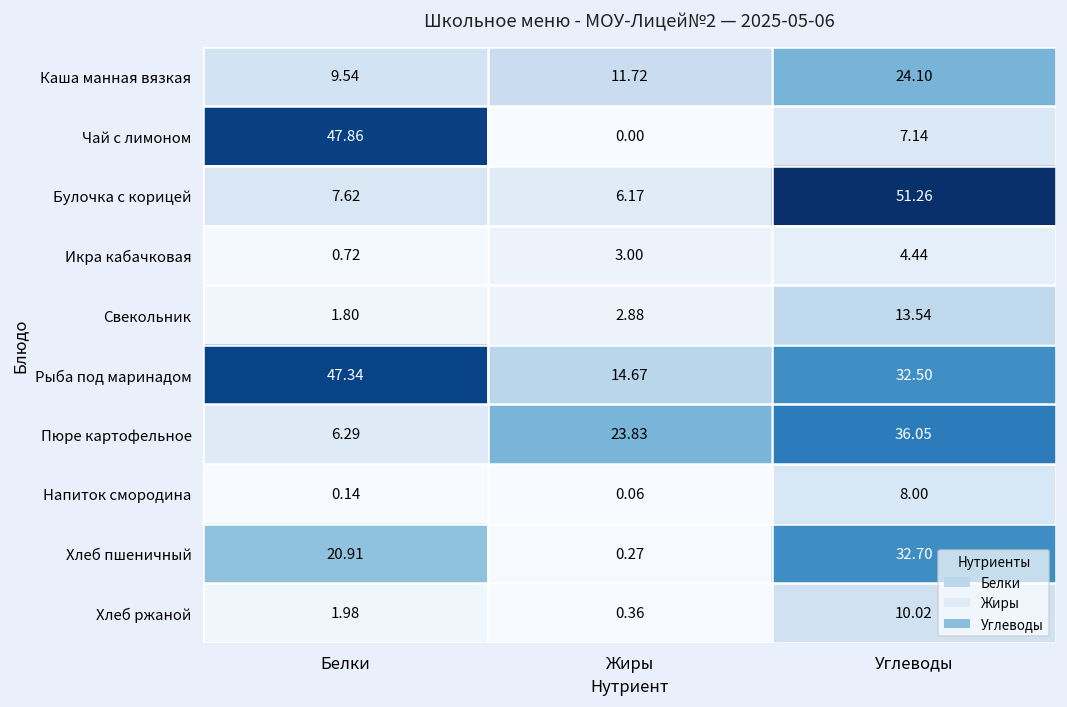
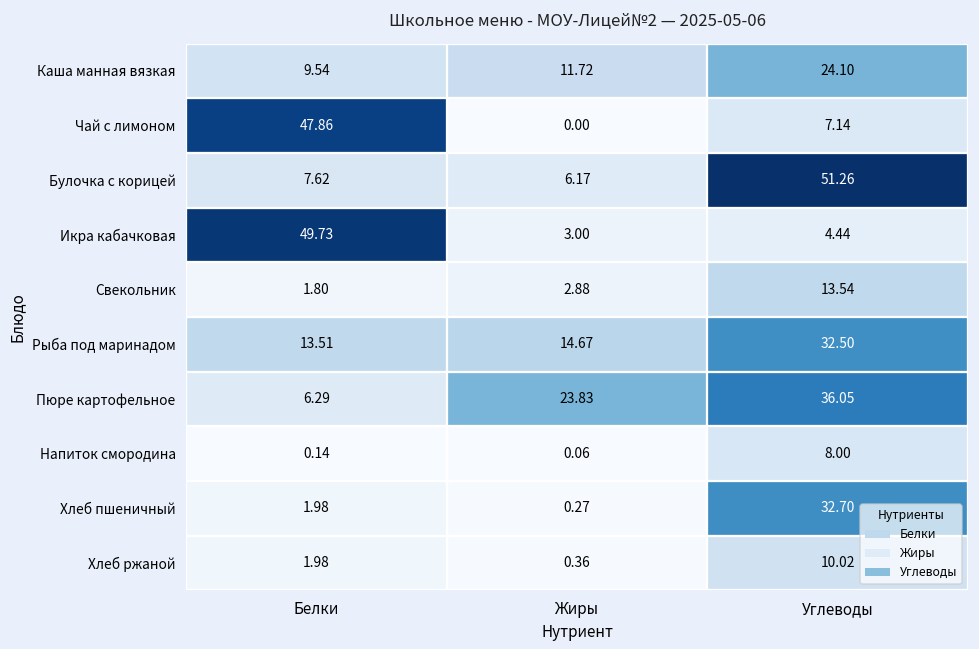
Икра кабачковая, Белки: 0.72 -> 49.73
Рыба под маринадом, Белки: 47.34 -> 13.51
Хлеб пшеничный, Белки: 20.91 -> 1.98
